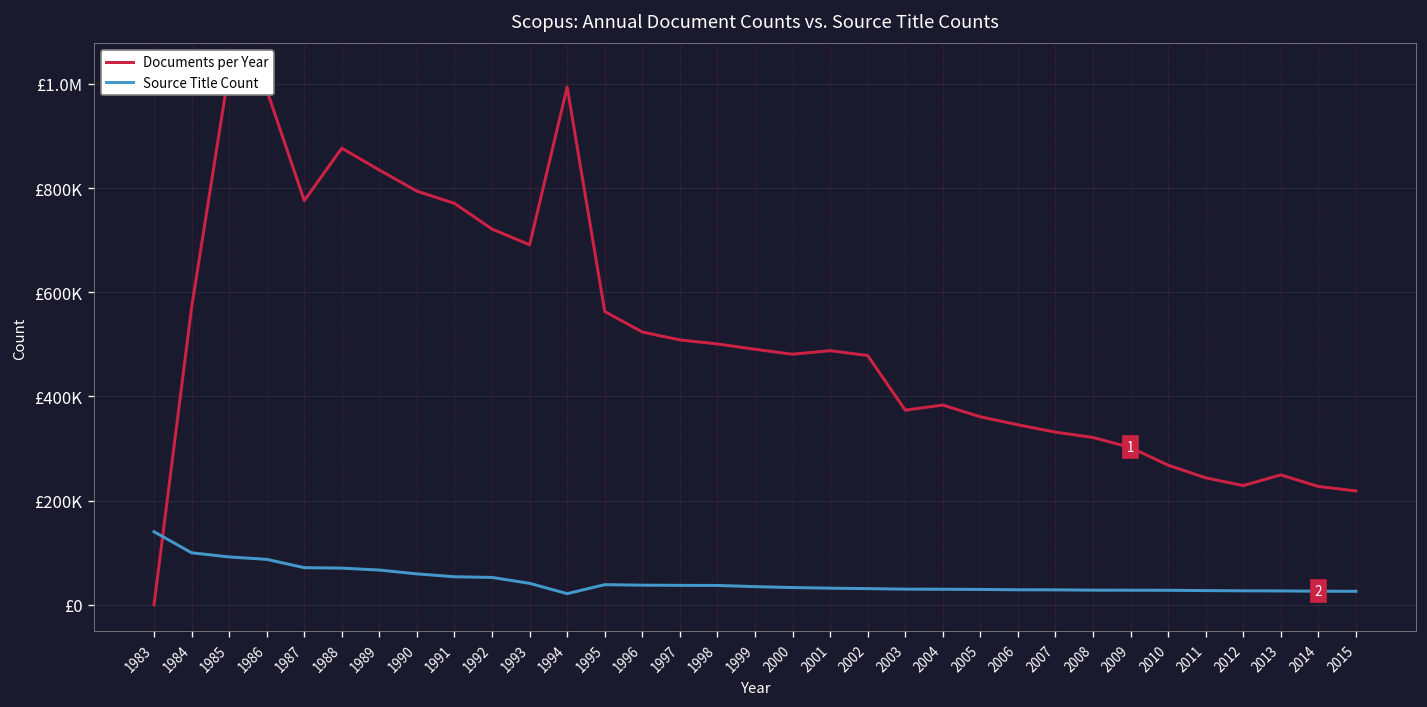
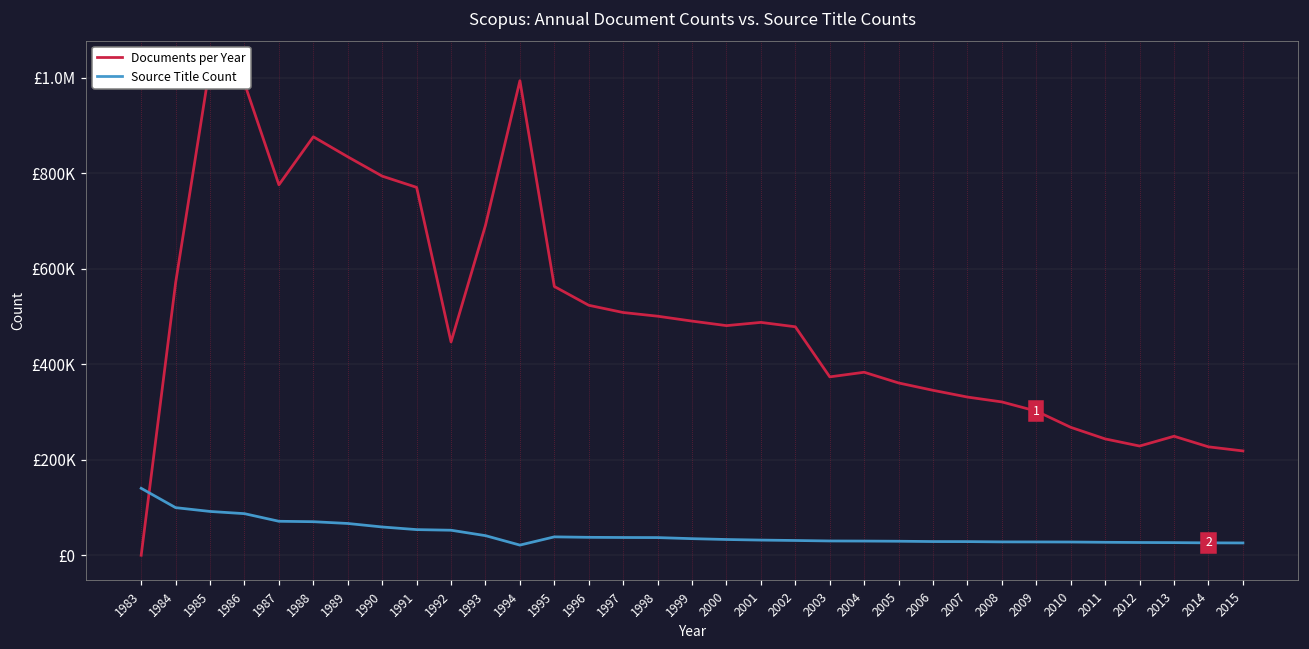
Documents per Year, 1992: £720000 -> £450000
